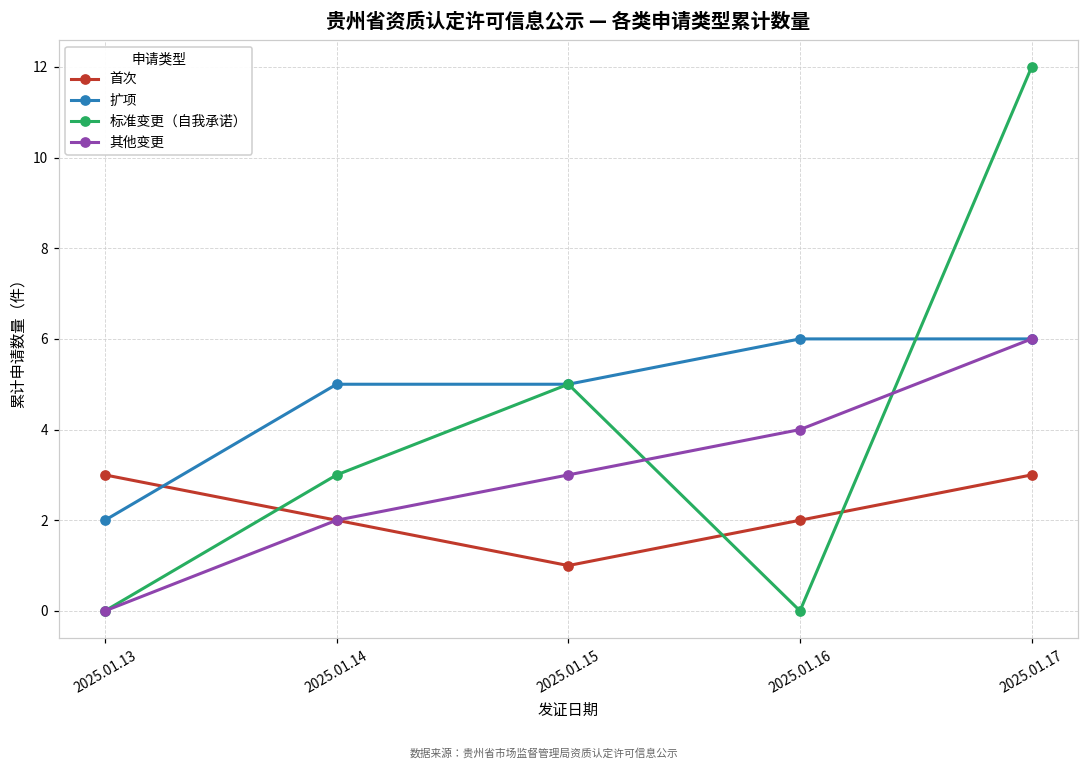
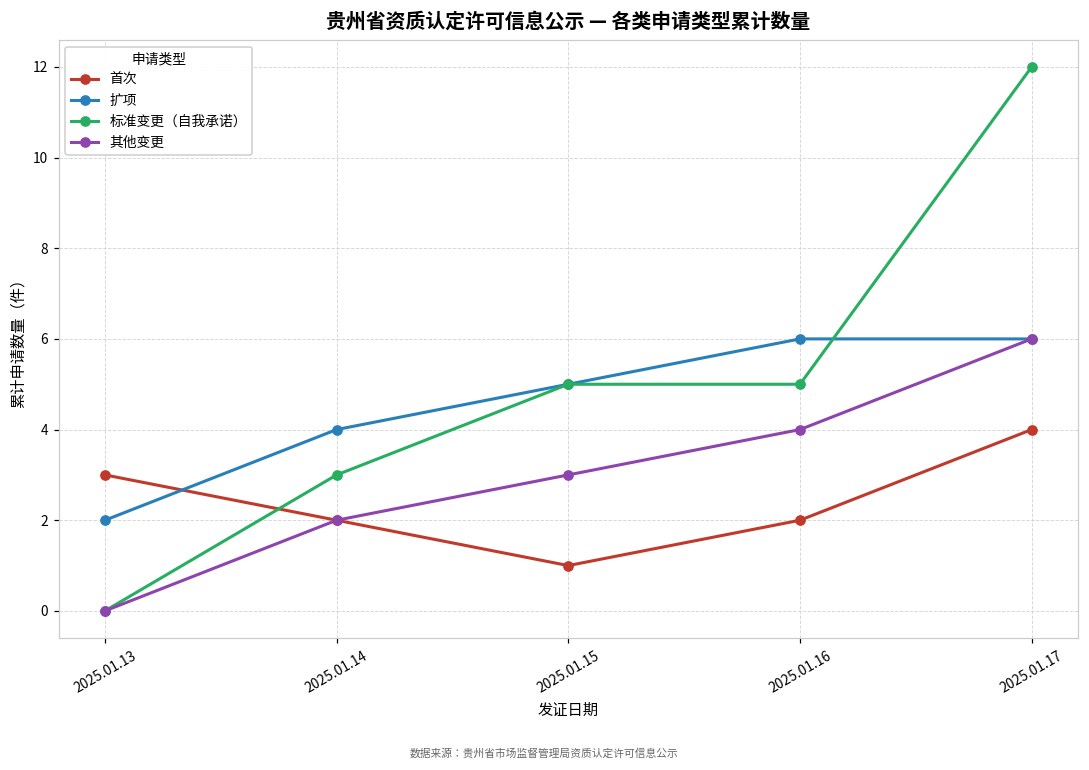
扩项, 2025.01.14: 5 -> 4
标准变更（自我承诺）, 2025.01.16: 0 -> 5
首次, 2025.01.17: 3 -> 4
